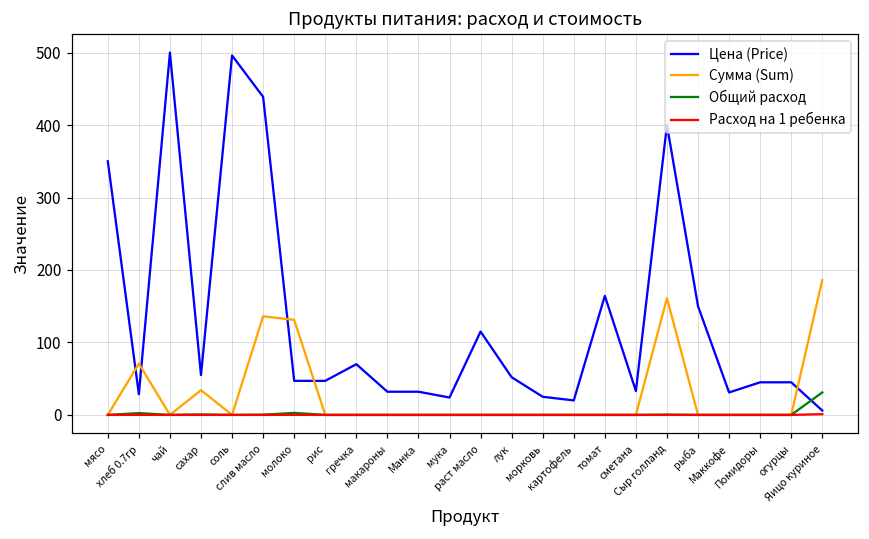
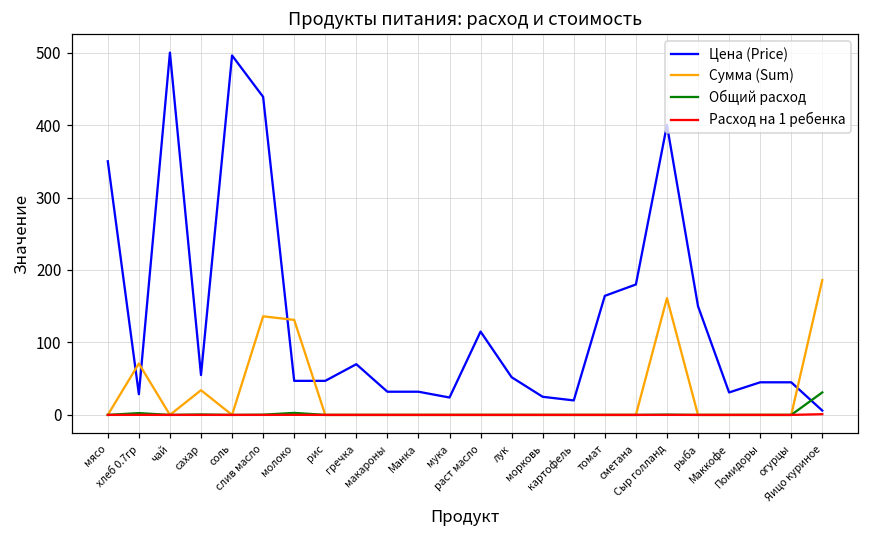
Цена (Price), сметана: 30 -> 180
